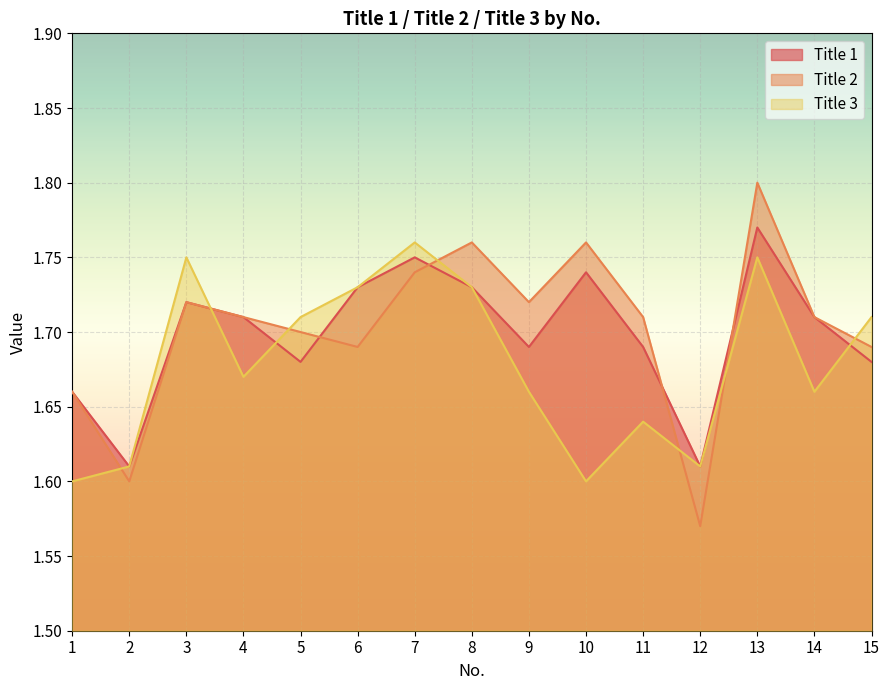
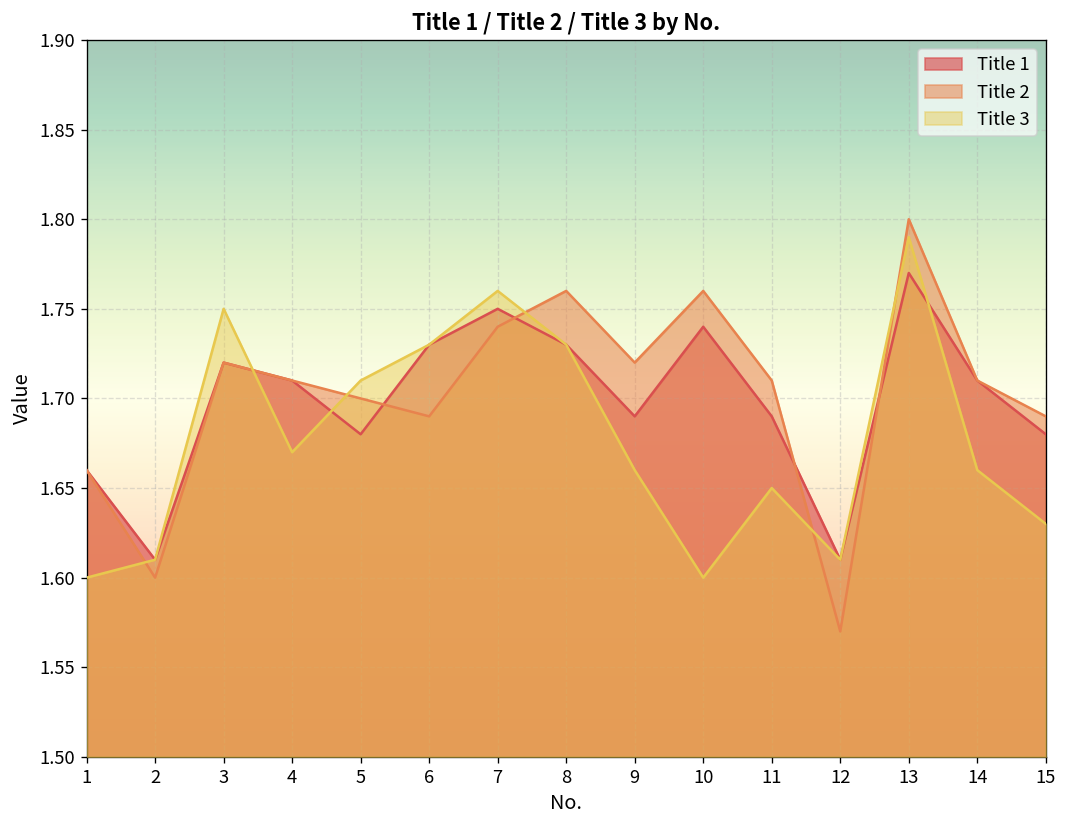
Title 3, 11: 1.64 -> 1.65
Title 3, 13: 1.75 -> 1.79
Title 3, 15: 1.71 -> 1.63
